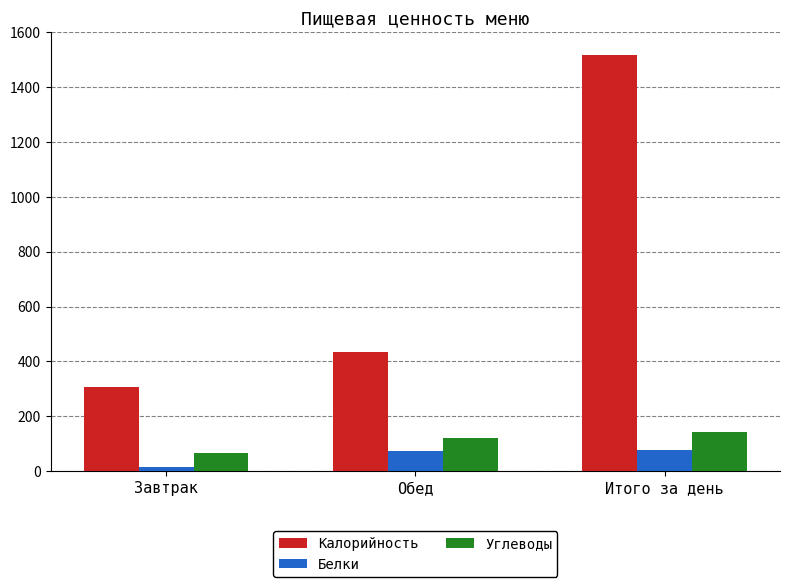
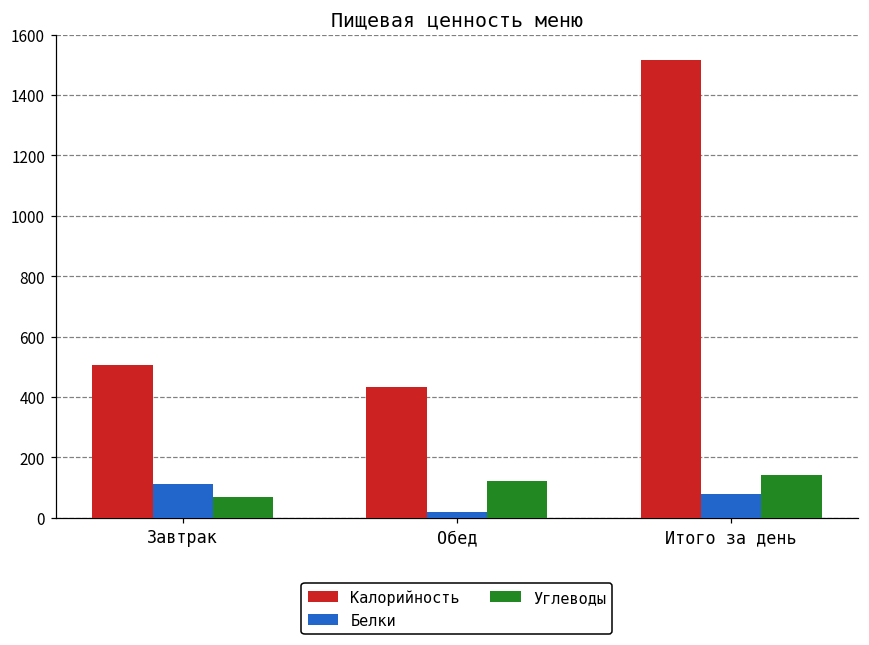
Калорийность, Завтрак: 310 -> 510
Белки, Завтрак: 20 -> 110
Белки, Обед: 70 -> 20
